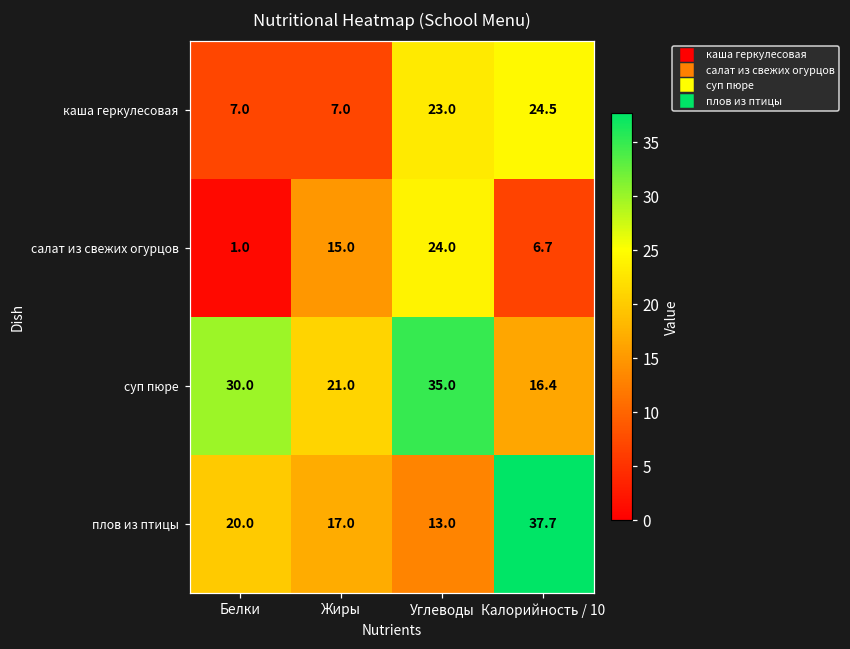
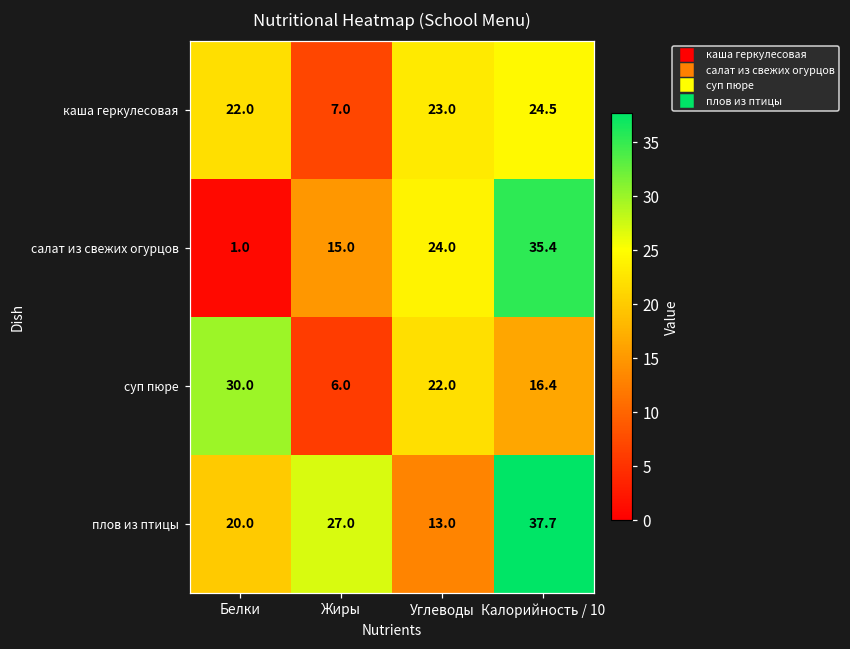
каша геркулесовая, Белки: 7.0 -> 22.0
салат из свежих огурцов, Калорийность / 10: 6.7 -> 35.4
суп пюре, Жиры: 21.0 -> 6.0
суп пюре, Углеводы: 35.0 -> 22.0
плов из птицы, Жиры: 17.0 -> 27.0
